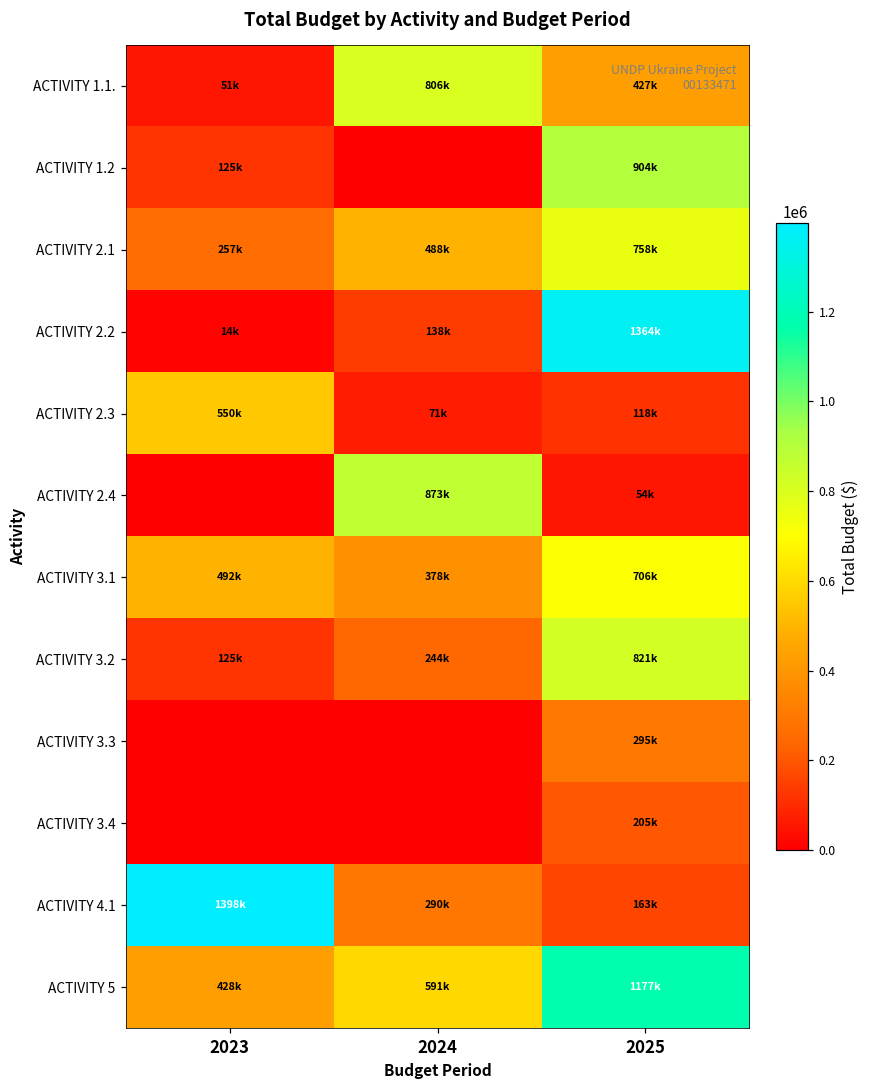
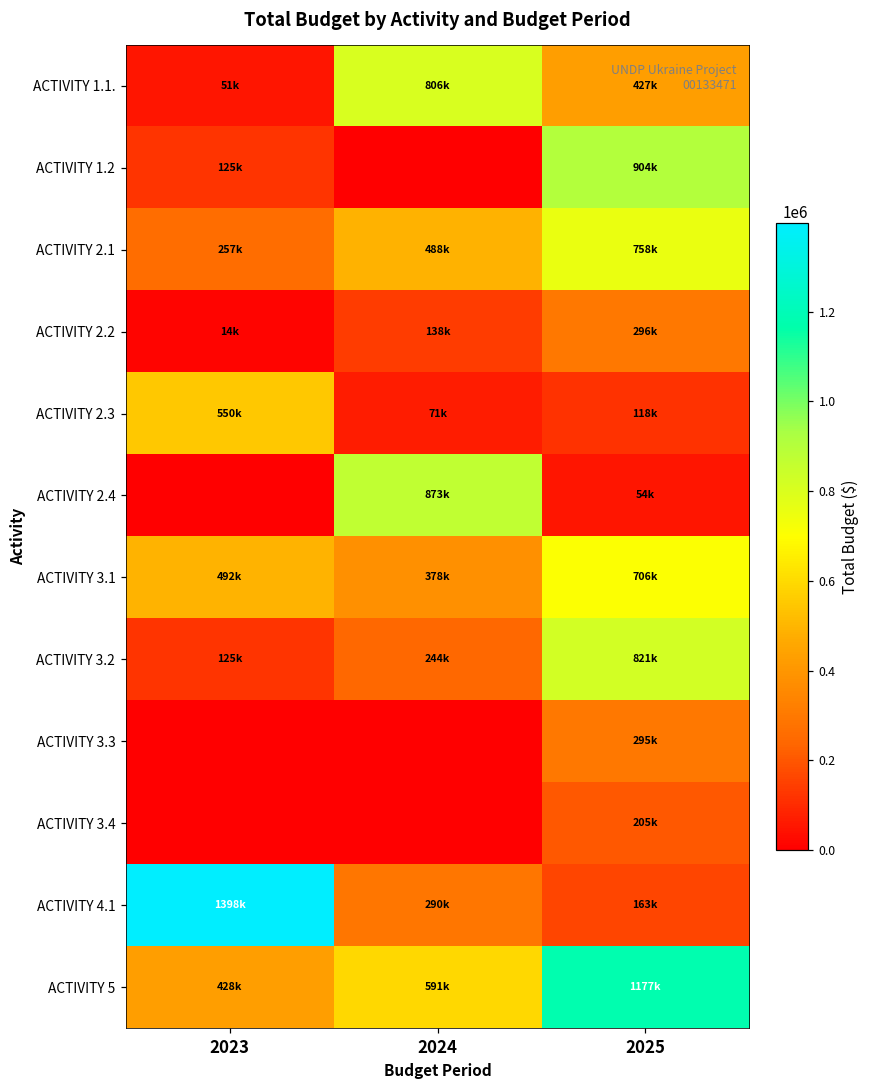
ACTIVITY 2.2, 2025: 1364k -> 296k
